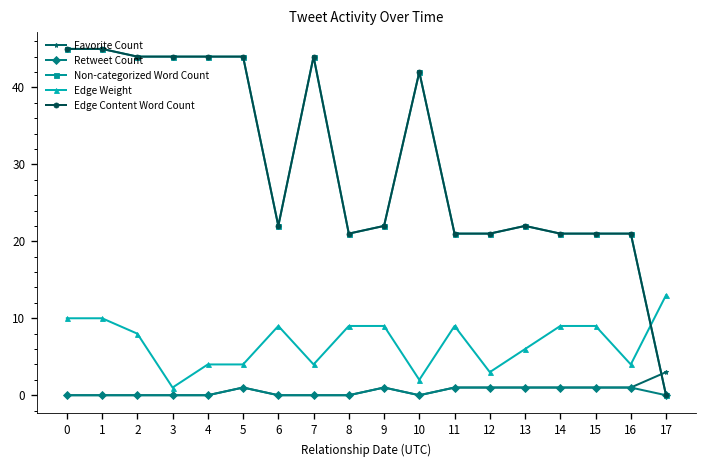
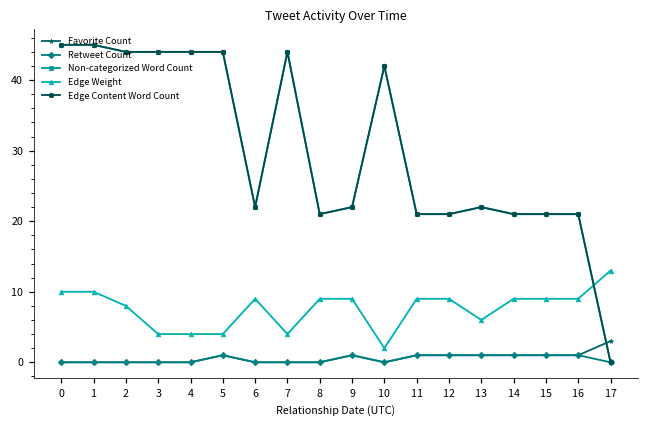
Edge Weight, 3: 1 -> 4
Edge Weight, 12: 3 -> 9
Edge Weight, 16: 4 -> 9
